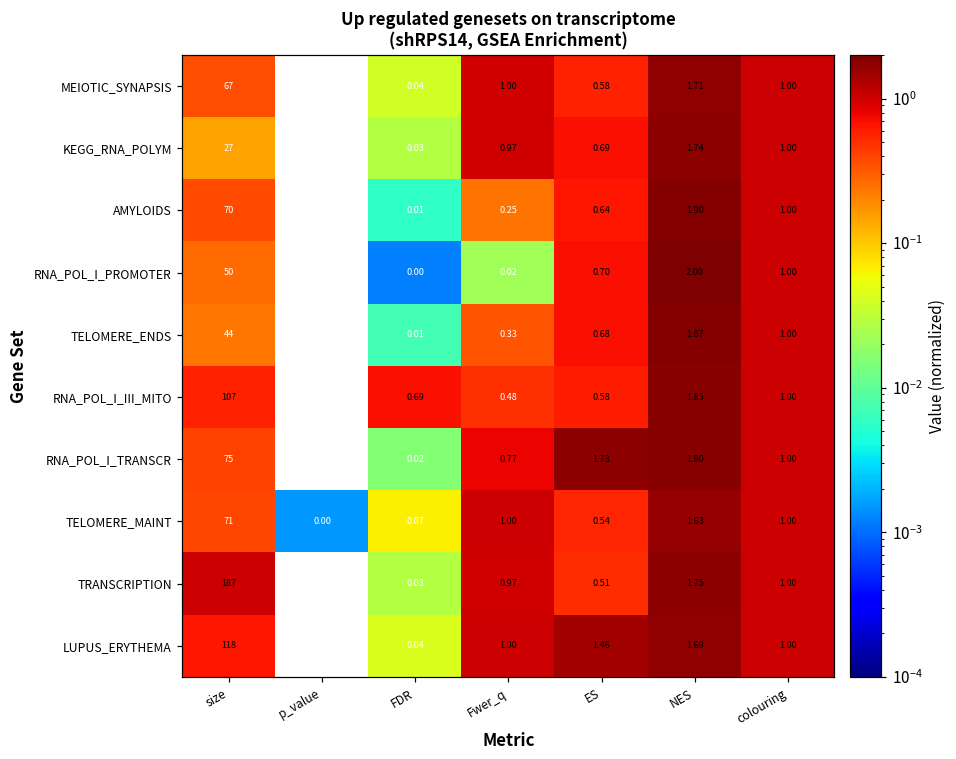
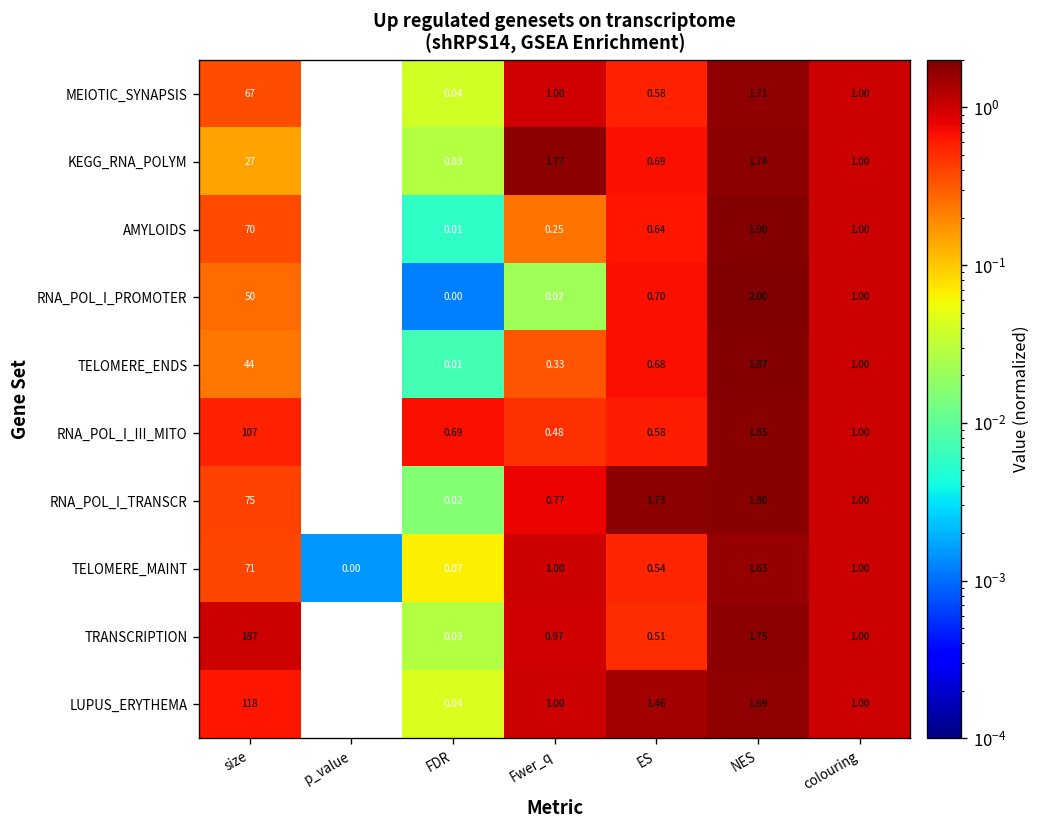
KEGG_RNA_POLYM, Fwer_q: 0.97 -> 1.77
